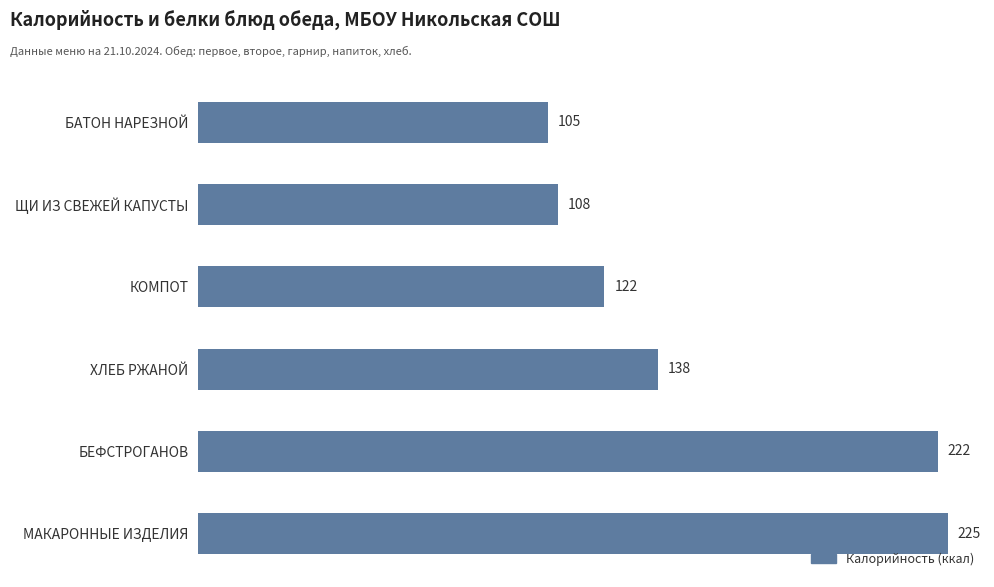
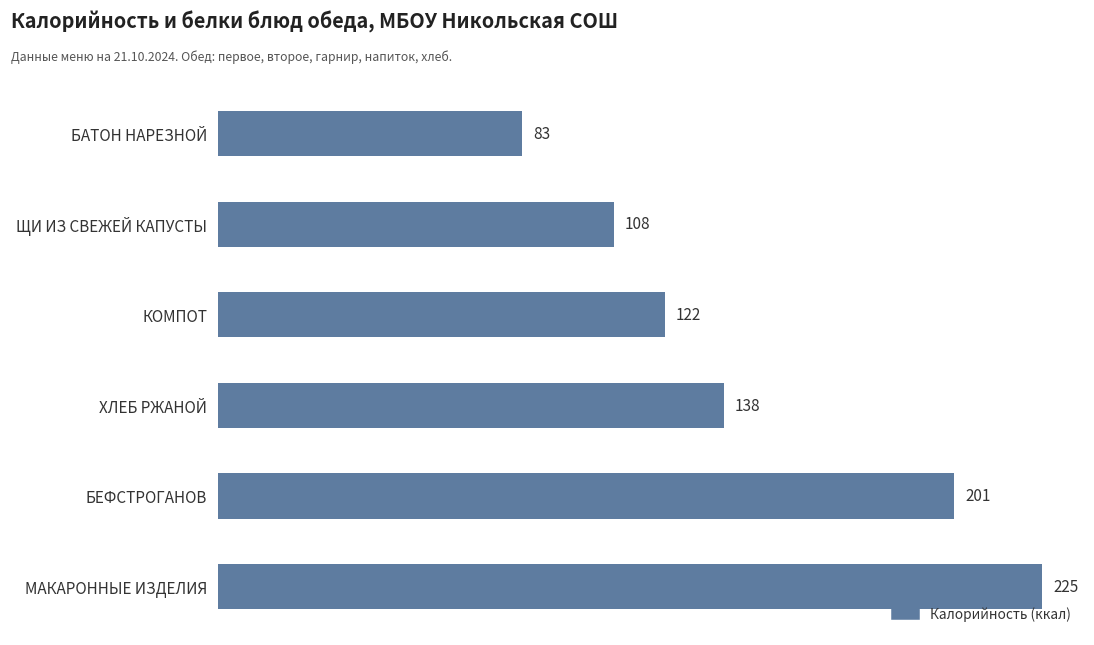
БАТОН НАРЕЗНОЙ: 105 -> 83
БЕФСТРОГАНОВ: 222 -> 201
